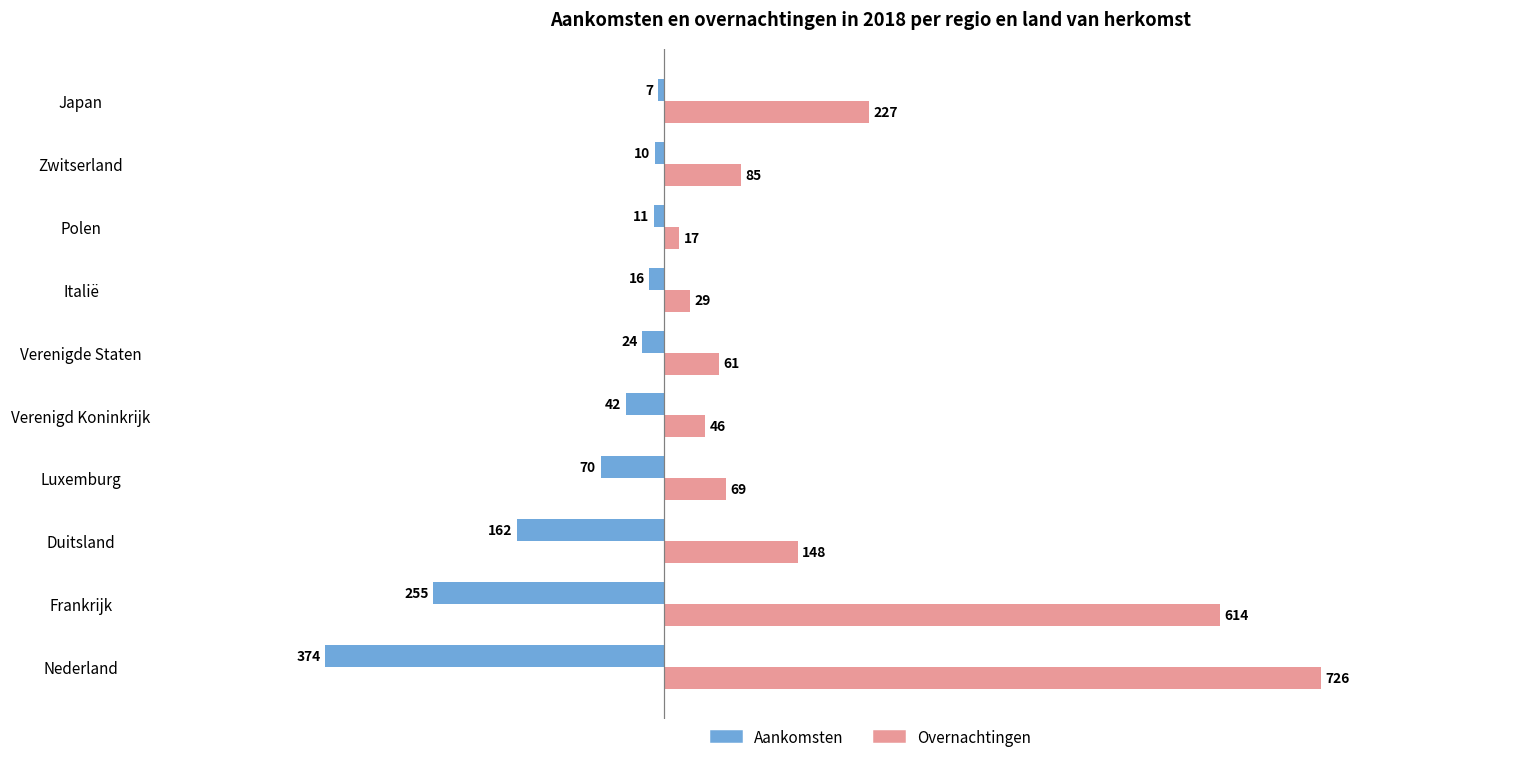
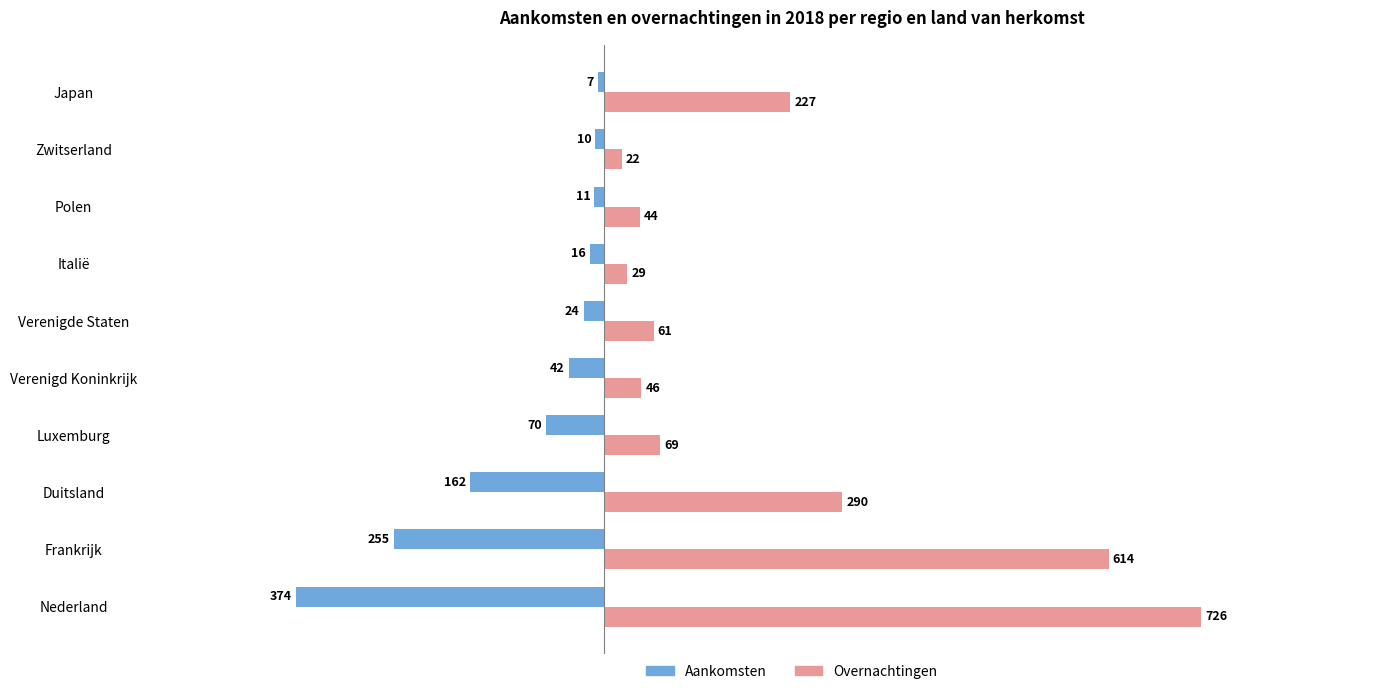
Overnachtingen, Zwitserland: 85 -> 22
Overnachtingen, Polen: 17 -> 44
Overnachtingen, Duitsland: 148 -> 290
